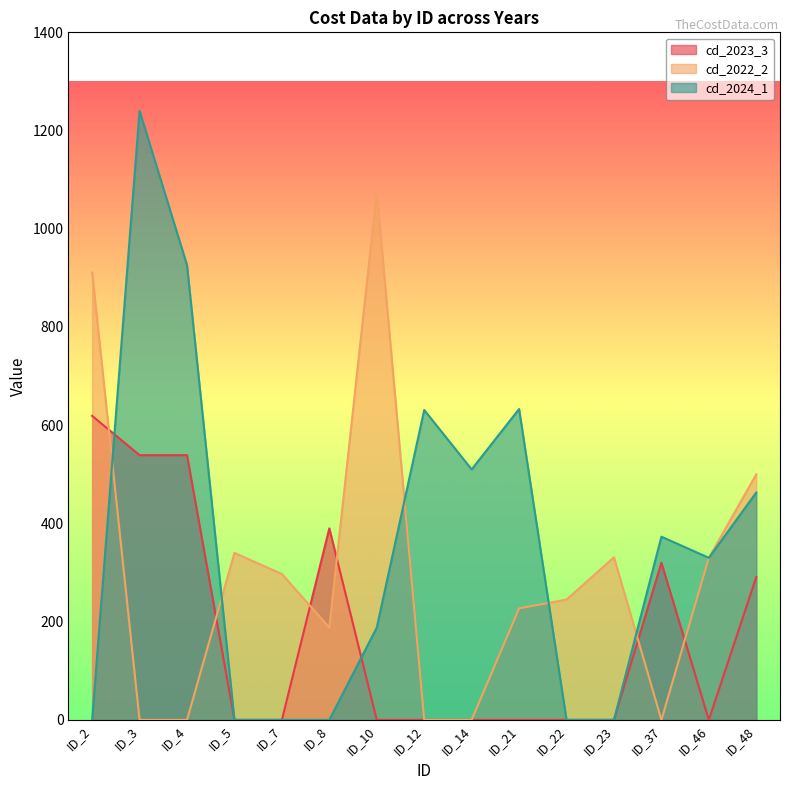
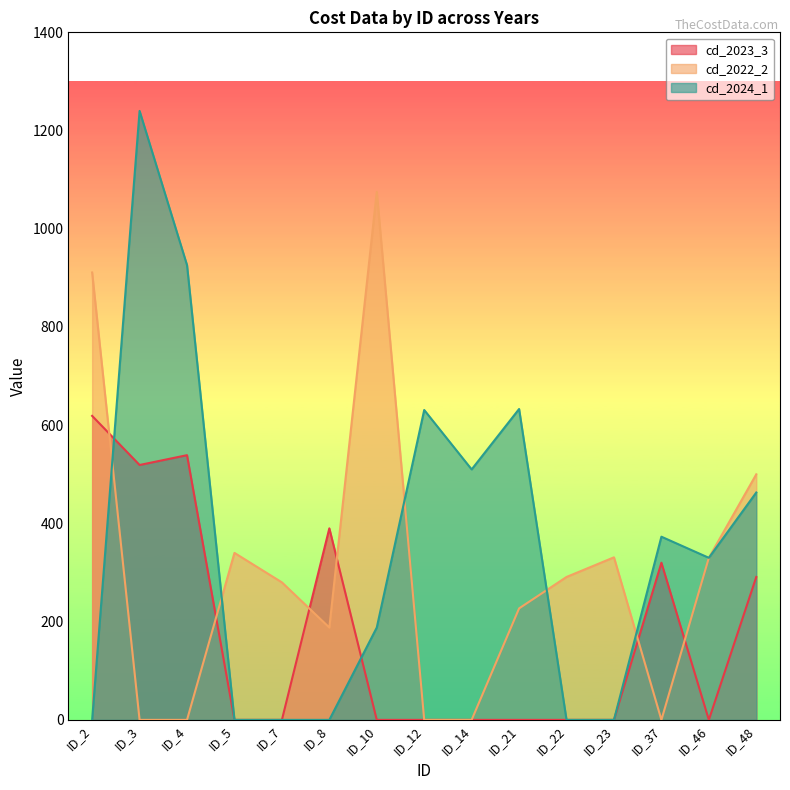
cd_2023_3, ID_3: 540 -> 520
cd_2022_2, ID_7: 300 -> 280
cd_2022_2, ID_22: 250 -> 290
